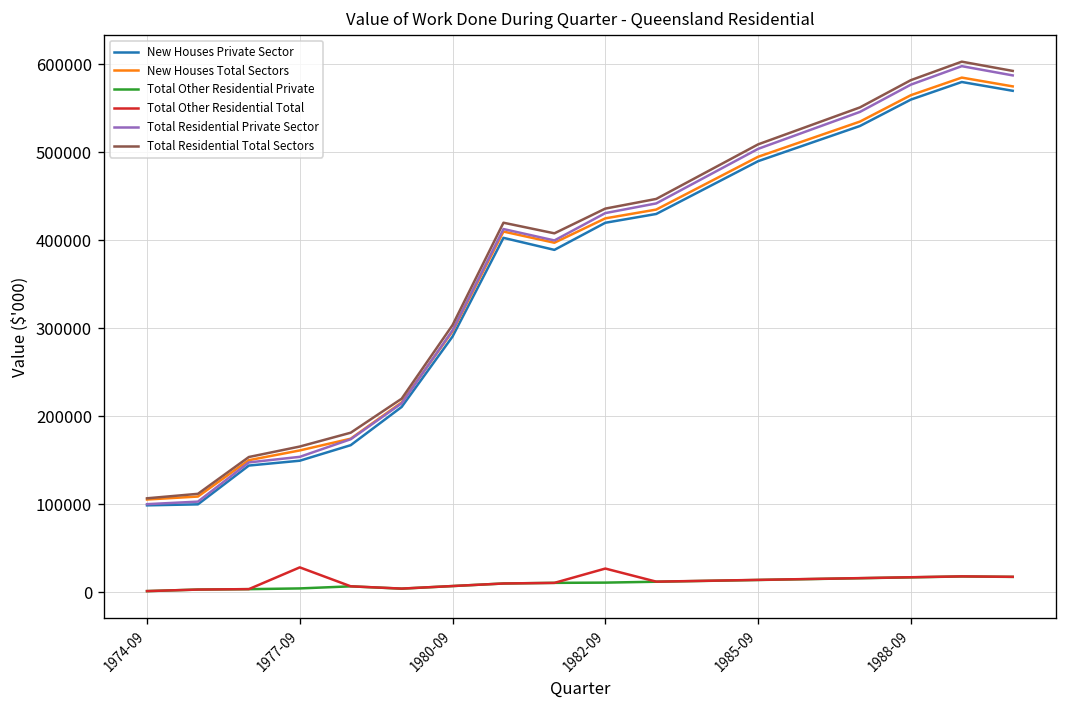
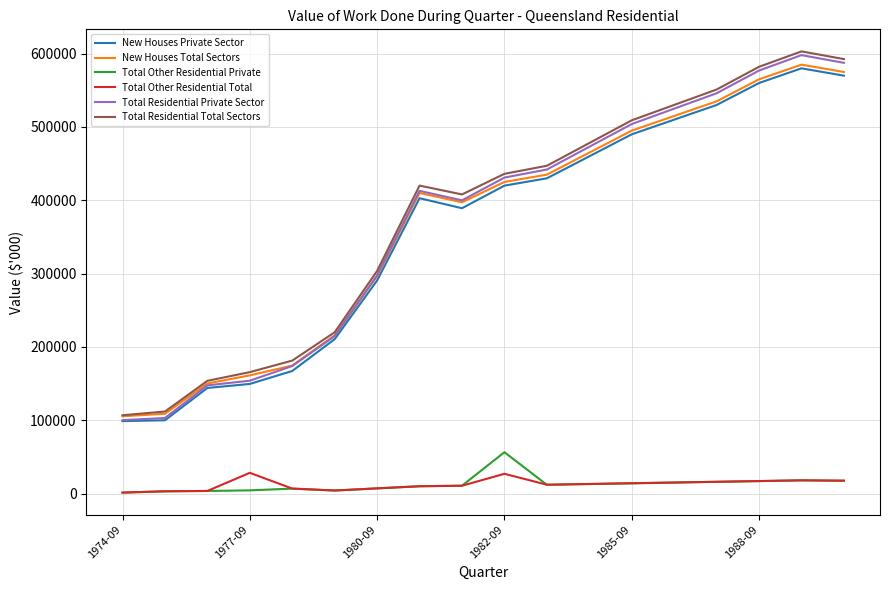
Total Other Residential Private, 1982-09: 10000 -> 60000
